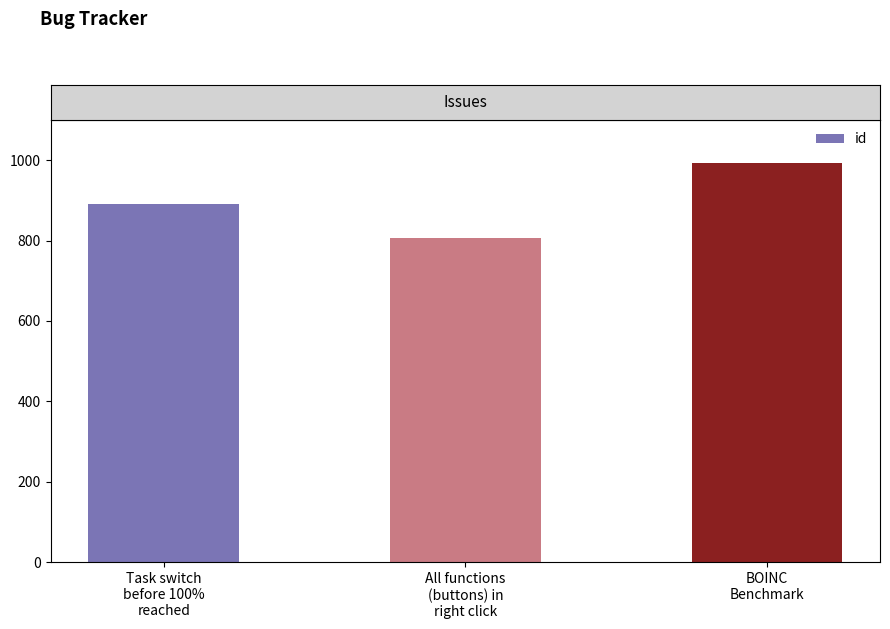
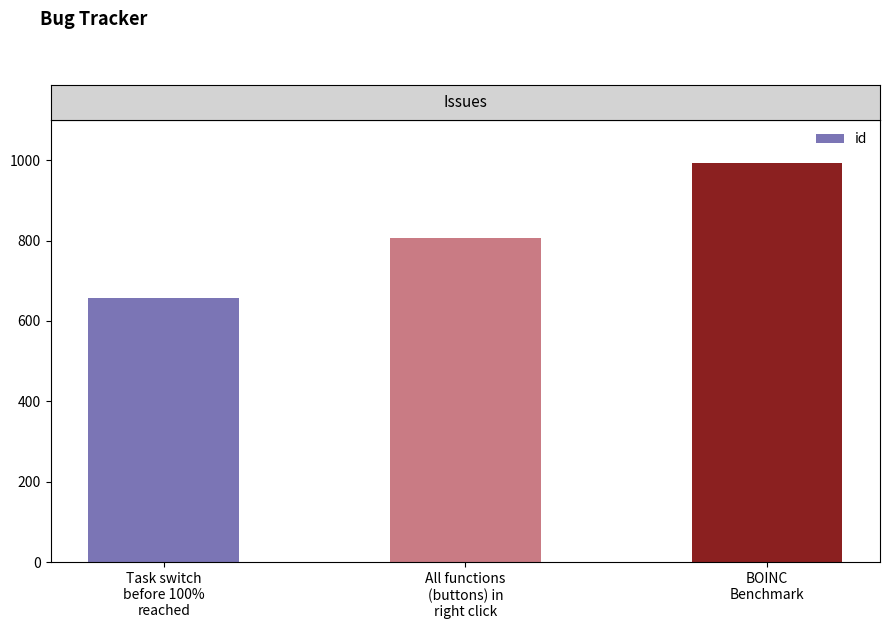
Task switch before 100% reached: 890 -> 660
